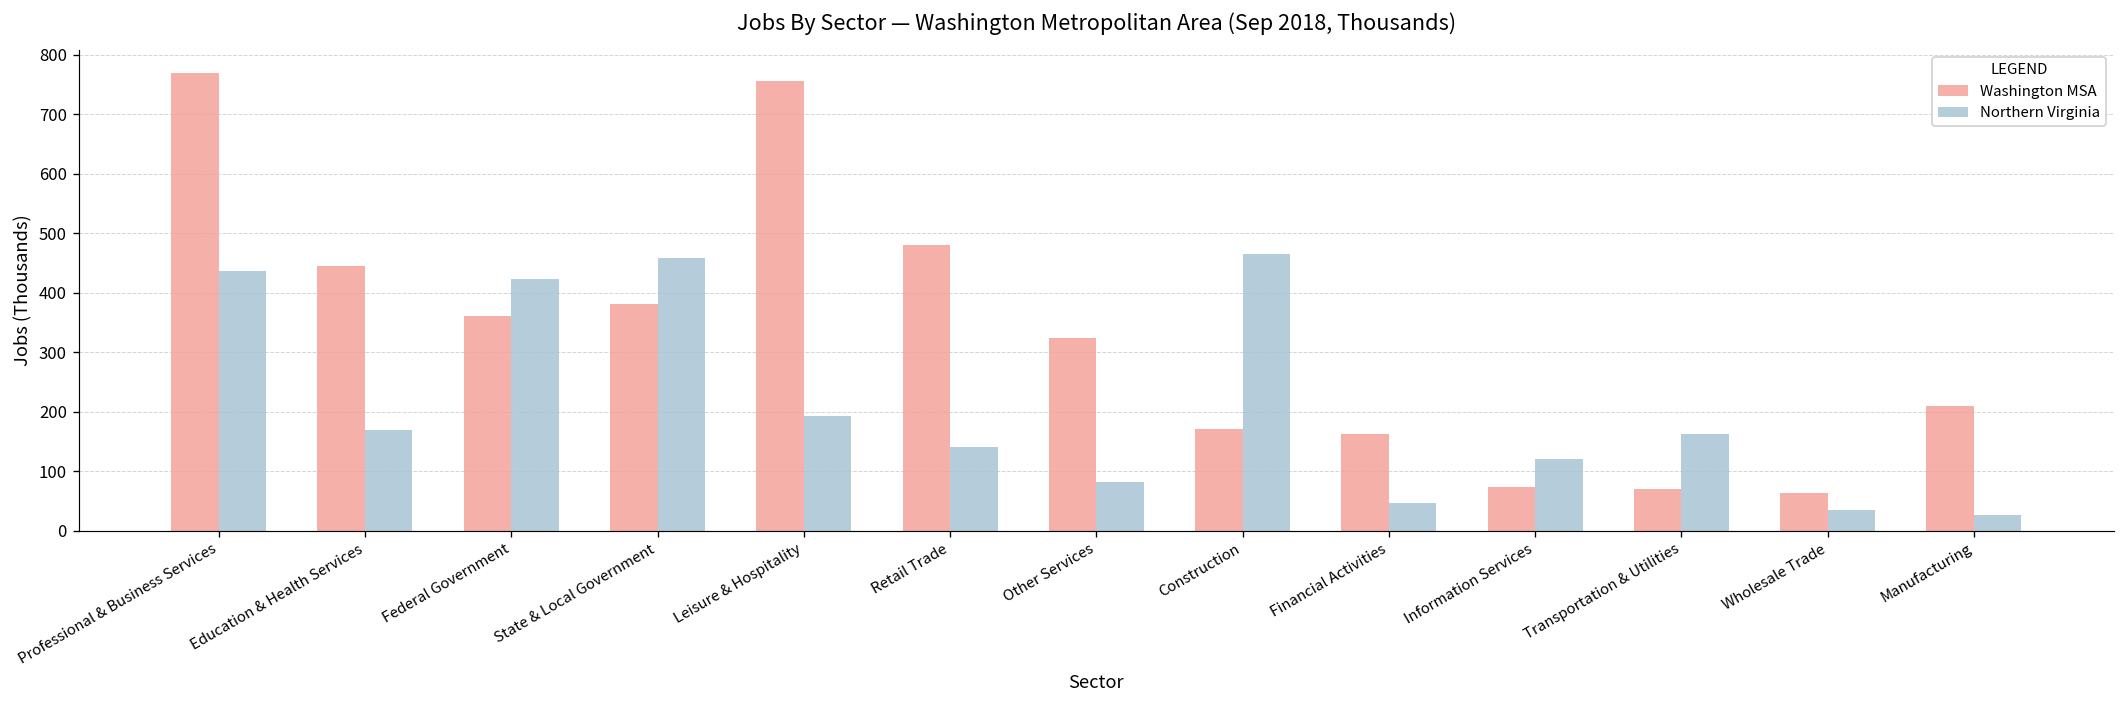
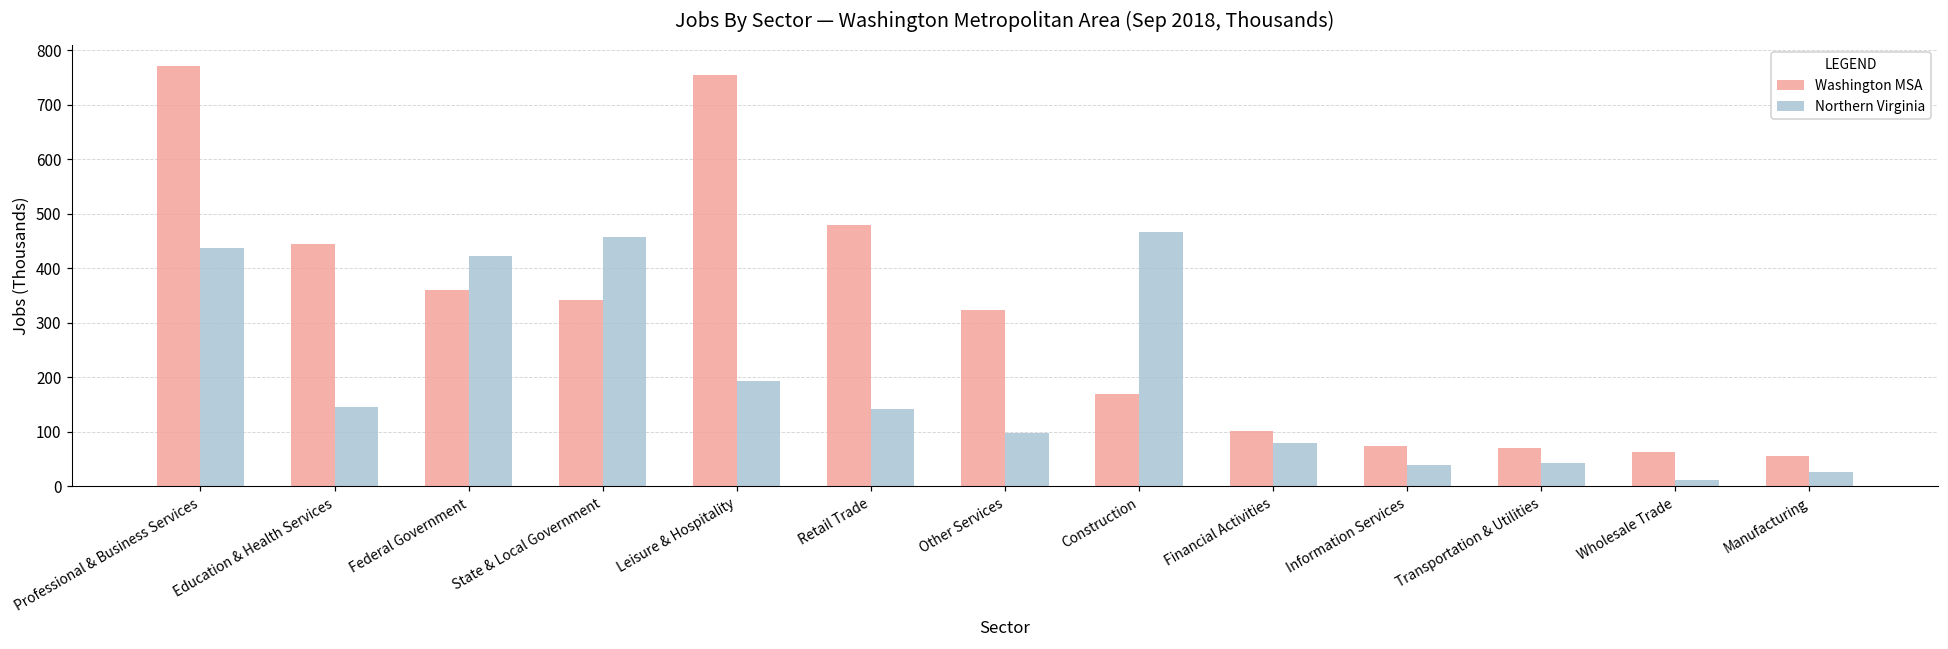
Northern Virginia, Education & Health Services: 170 -> 150
Washington MSA, State & Local Government: 380 -> 340
Northern Virginia, Other Services: 80 -> 100
Washington MSA, Financial Activities: 160 -> 100
Northern Virginia, Financial Activities: 50 -> 80
Northern Virginia, Information Services: 120 -> 40
Northern Virginia, Transportation & Utilities: 160 -> 40
Northern Virginia, Wholesale Trade: 40 -> 10
Washington MSA, Manufacturing: 210 -> 60
